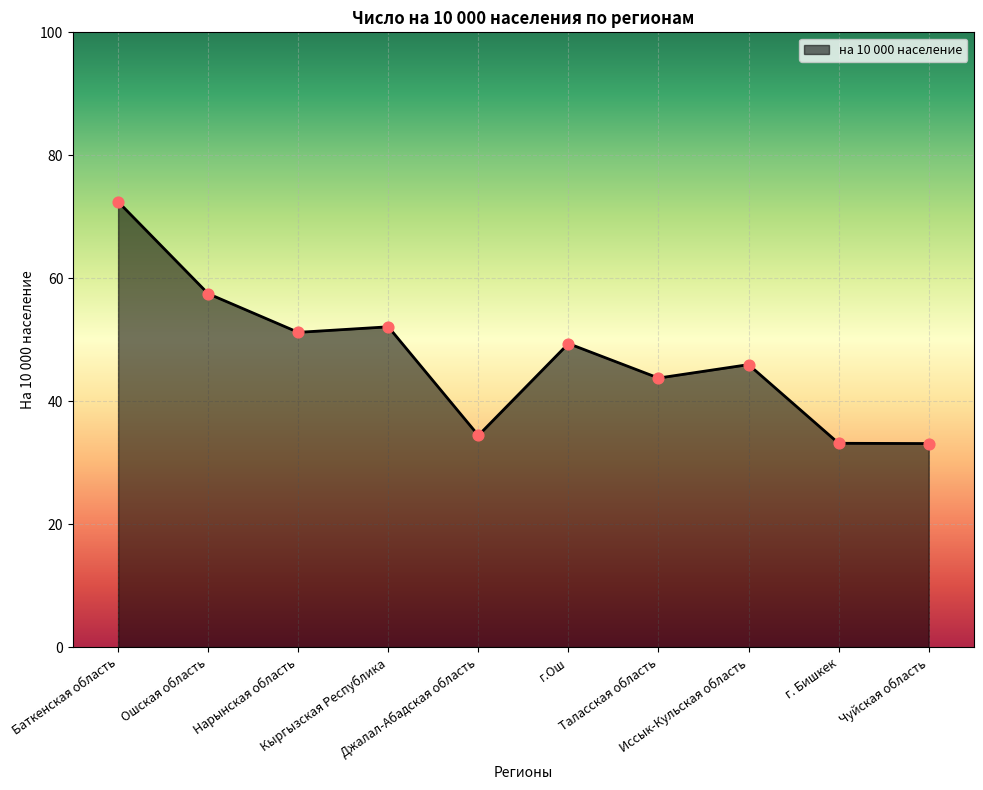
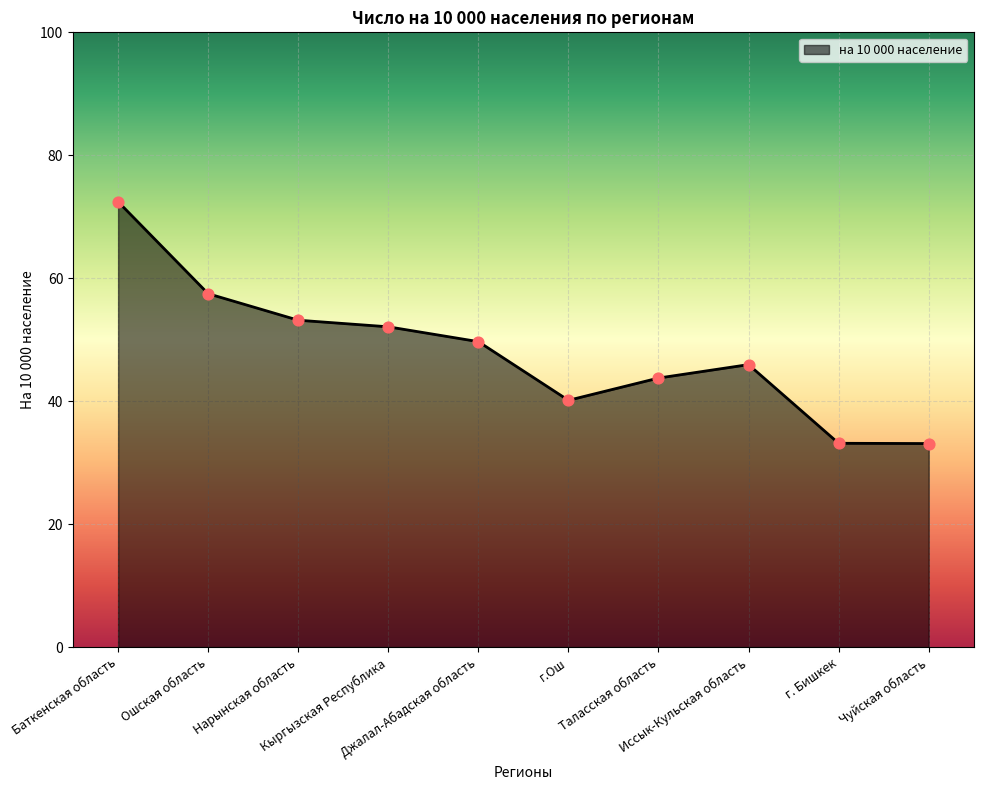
Нарынская область: 51 -> 53
Джалал-Абадская область: 34 -> 50
г.Ош: 49 -> 40
